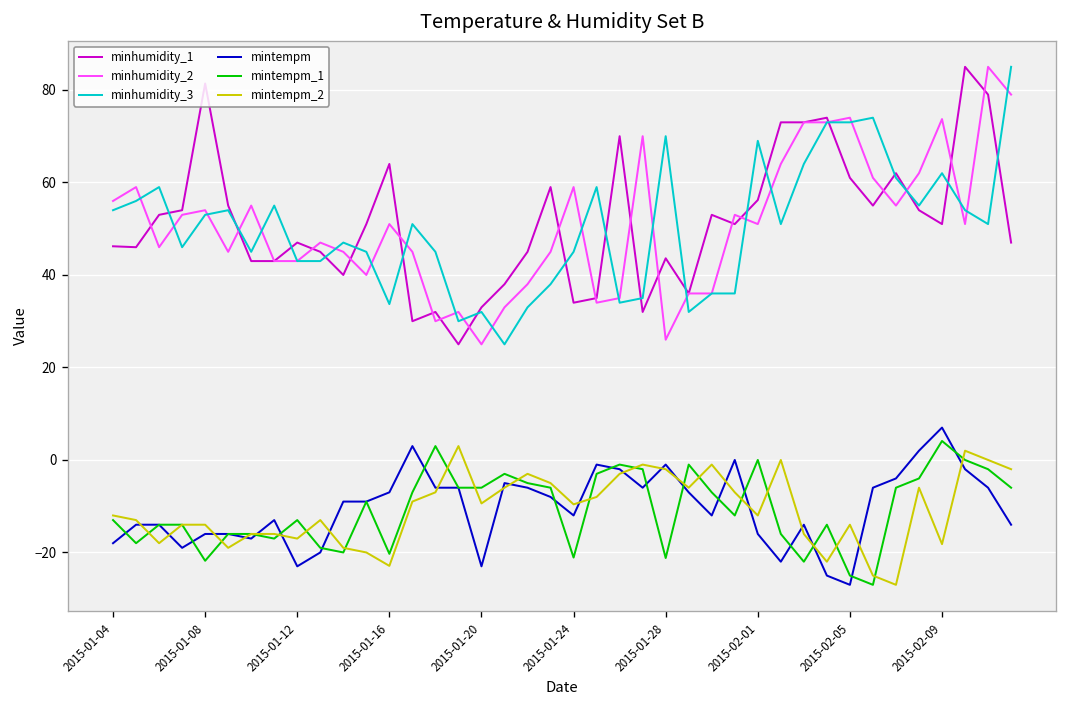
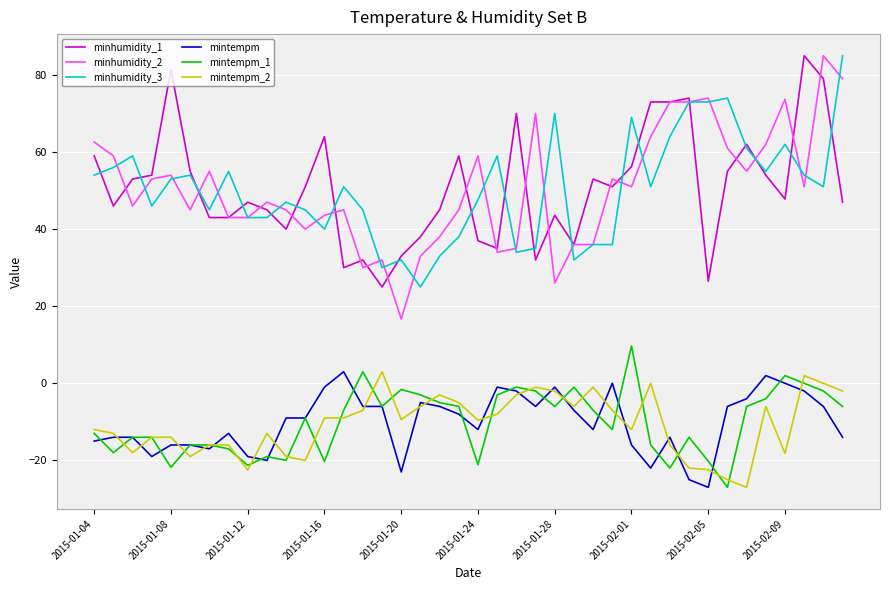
minhumidity_1, 2015-01-04: 46 -> 59
minhumidity_2, 2015-01-04: 56 -> 63
mintempm, 2015-01-04: -18 -> -15
mintempm, 2015-01-12: -23 -> -19
mintempm_1, 2015-01-12: -13 -> -21
mintempm_2, 2015-01-12: -17 -> -23
minhumidity_2, 2015-01-16: 51 -> 44
minhumidity_3, 2015-01-16: 34 -> 40
mintempm, 2015-01-16: -7 -> -1
mintempm_2, 2015-01-16: -23 -> -9
minhumidity_2, 2015-01-20: 25 -> 17
mintempm_1, 2015-01-20: -6 -> -2
minhumidity_1, 2015-01-24: 34 -> 37
minhumidity_3, 2015-01-24: 45 -> 48
mintempm_1, 2015-01-28: -21 -> -6
mintempm_1, 2015-02-01: 0 -> 10
minhumidity_1, 2015-02-05: 61 -> 27
mintempm_1, 2015-02-05: -25 -> -20
mintempm_2, 2015-02-05: -14 -> -22
minhumidity_1, 2015-02-09: 51 -> 48
mintempm, 2015-02-09: 7 -> 0
mintempm_1, 2015-02-09: 4 -> 2
